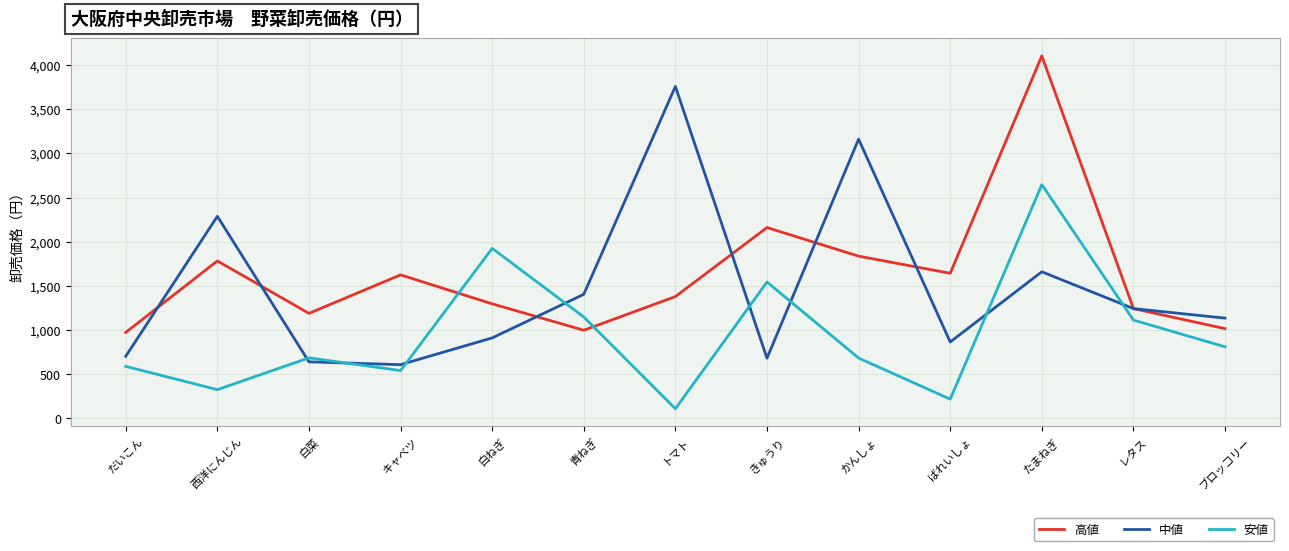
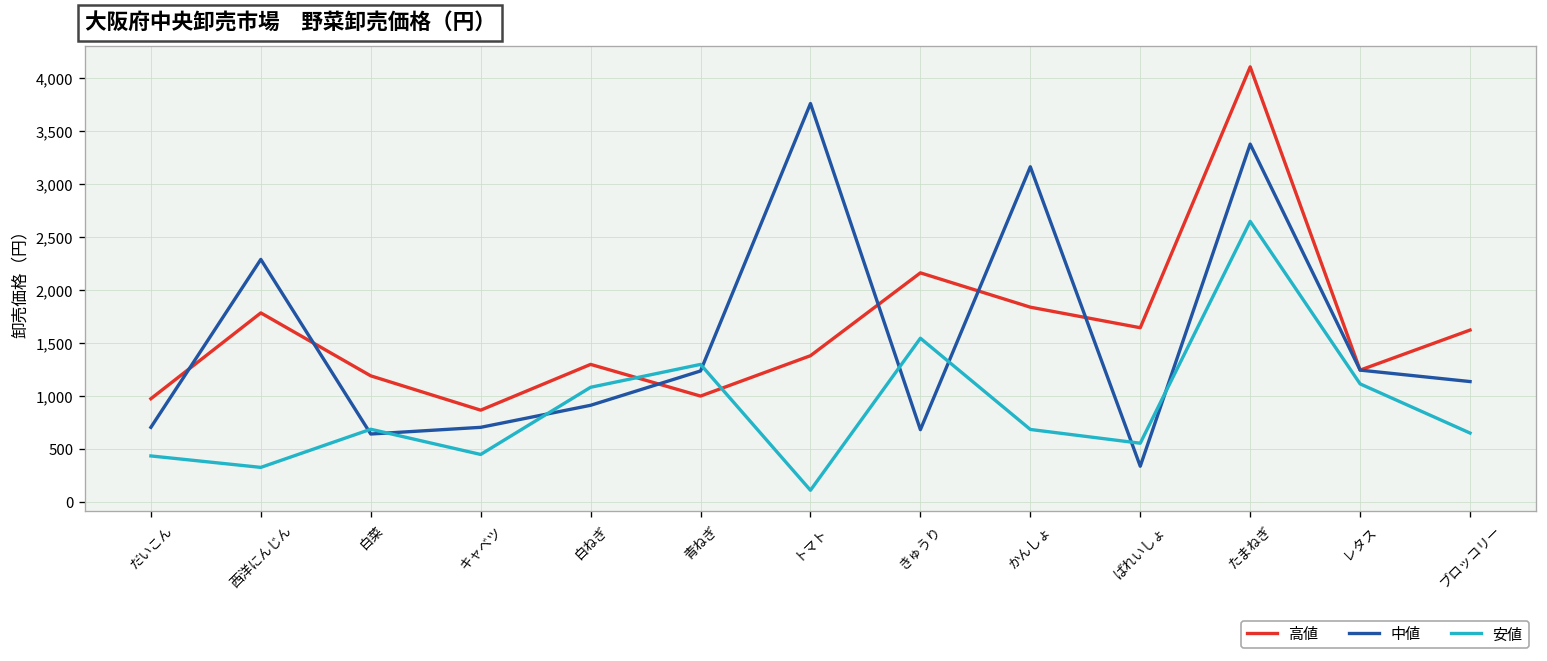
安値, だいこん: 600 -> 400
高値, キャベツ: 1,600 -> 900
中値, キャベツ: 600 -> 700
安値, キャベツ: 500 -> 400
安値, 白ねぎ: 1,900 -> 1,100
中値, 青ねぎ: 1,400 -> 1,200
安値, 青ねぎ: 1,100 -> 1,300
中値, ばれいしょ: 900 -> 300
安値, ばれいしょ: 200 -> 600
中値, たまねぎ: 1,700 -> 3,400
高値, ブロッコリー: 1,000 -> 1,600
安値, ブロッコリー: 800 -> 600
